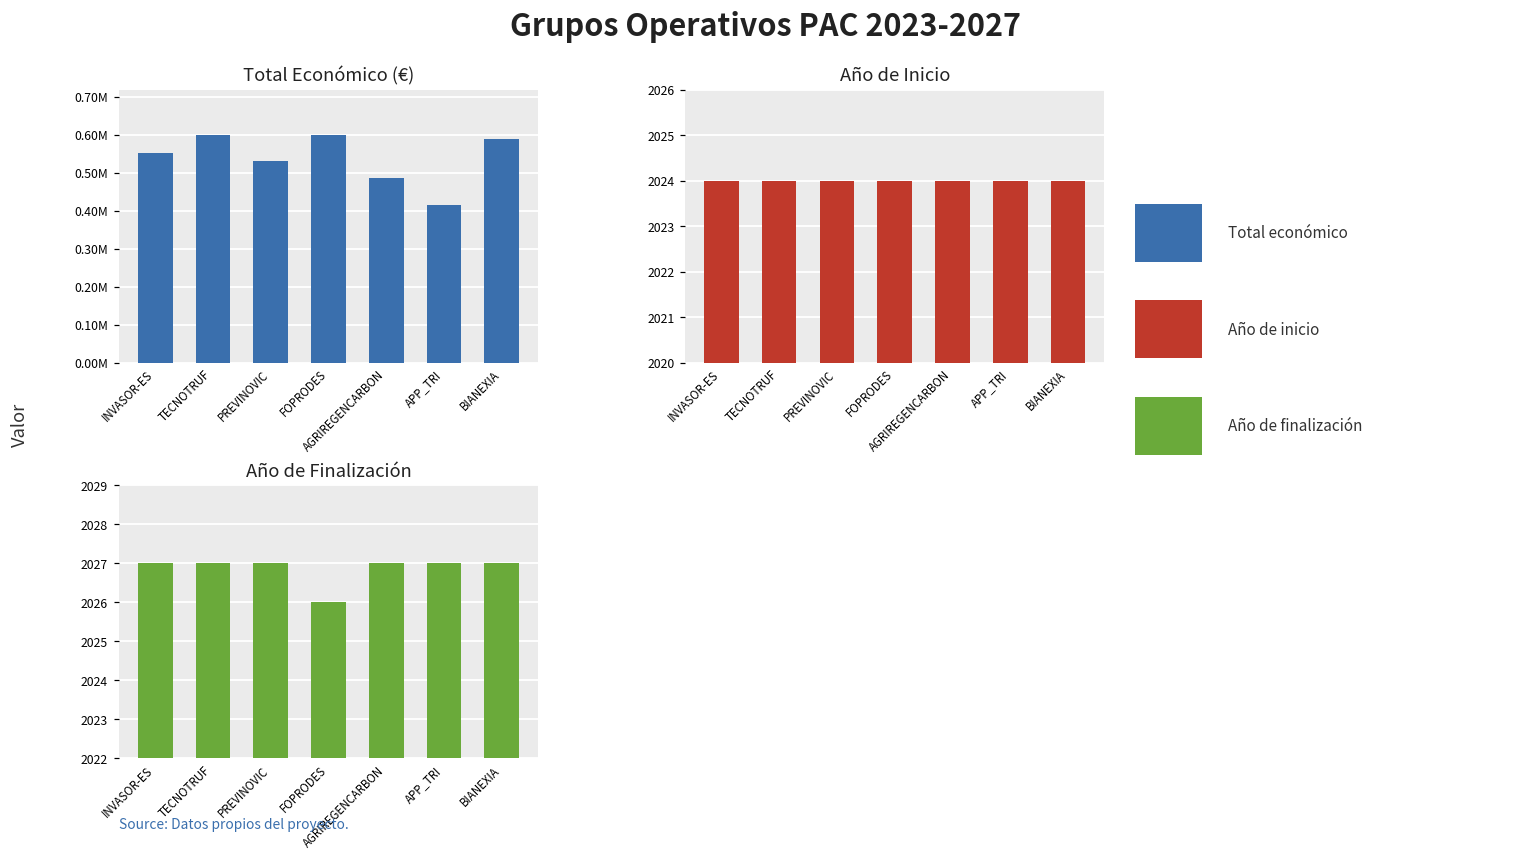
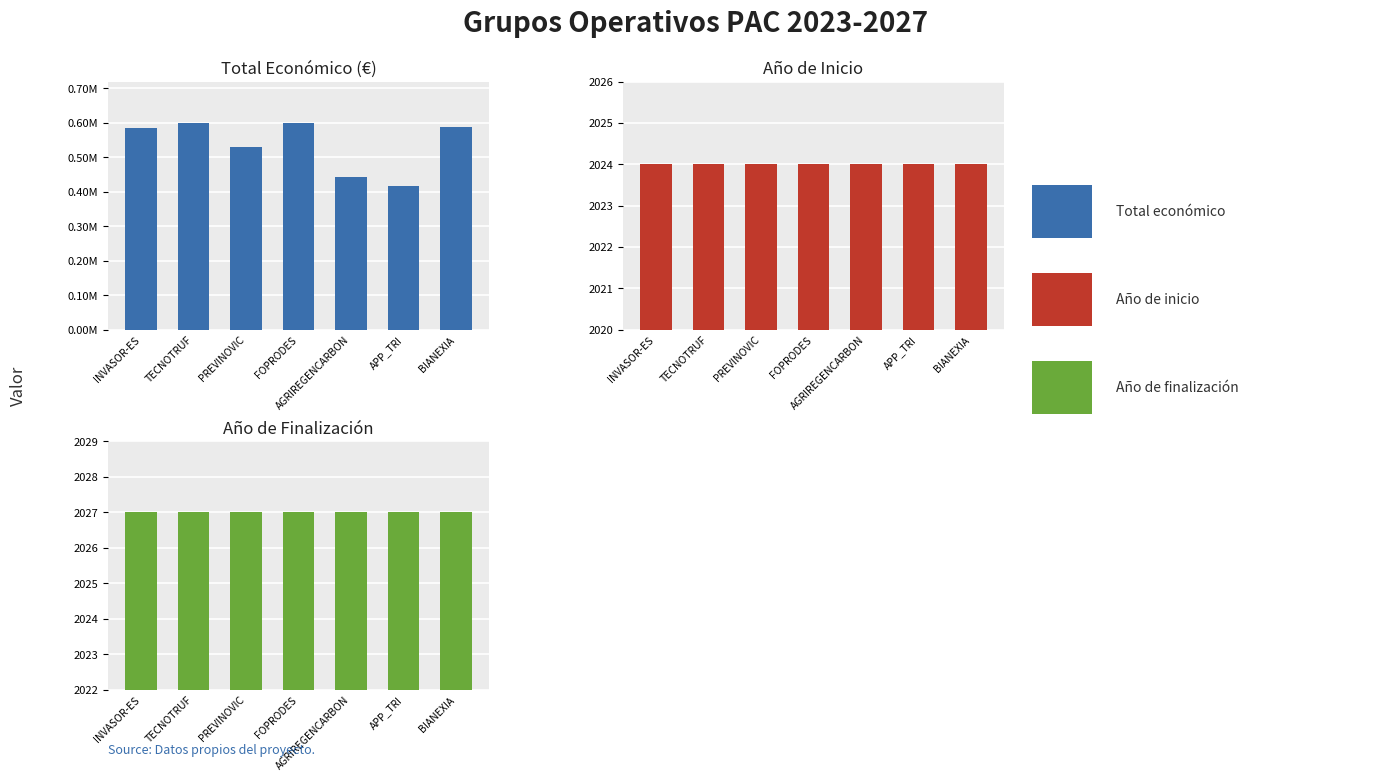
Total Económico (€), INVASOR-ES: 550000 -> 590000
Total Económico (€), AGRIREGENCARBON: 490000 -> 440000
Año de Finalización, FOPRODES: 2026 -> 2027
